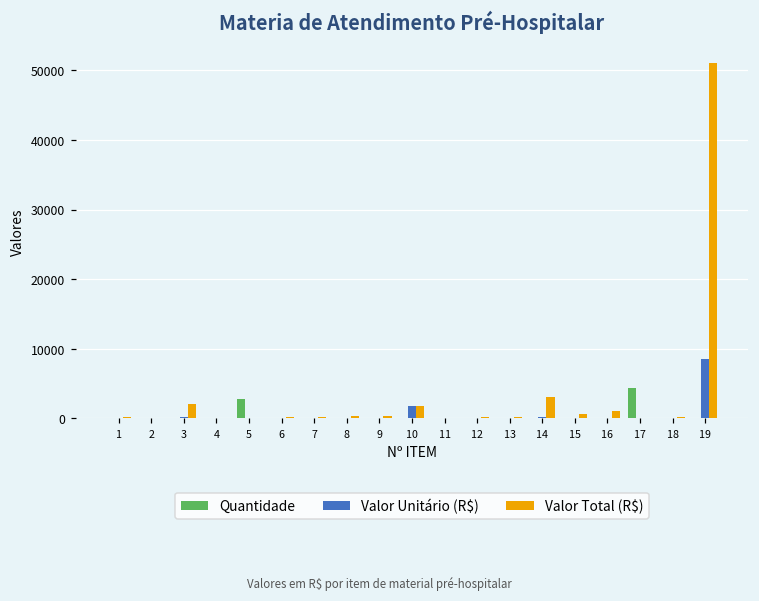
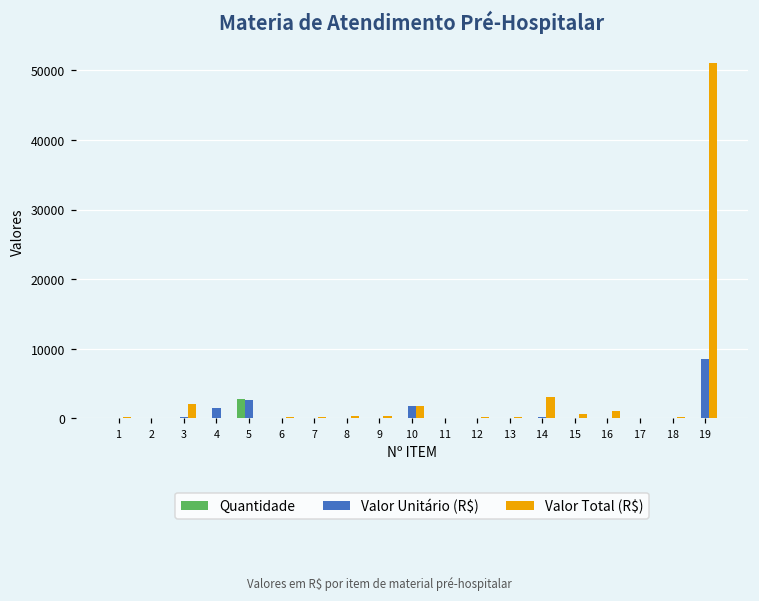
Valor Unitário (R$), 4: 0 -> 2000
Valor Unitário (R$), 5: 0 -> 3000
Quantidade, 17: 4000 -> 0
